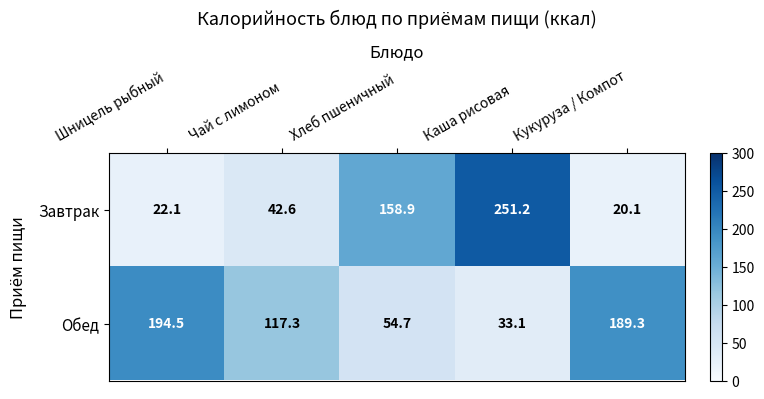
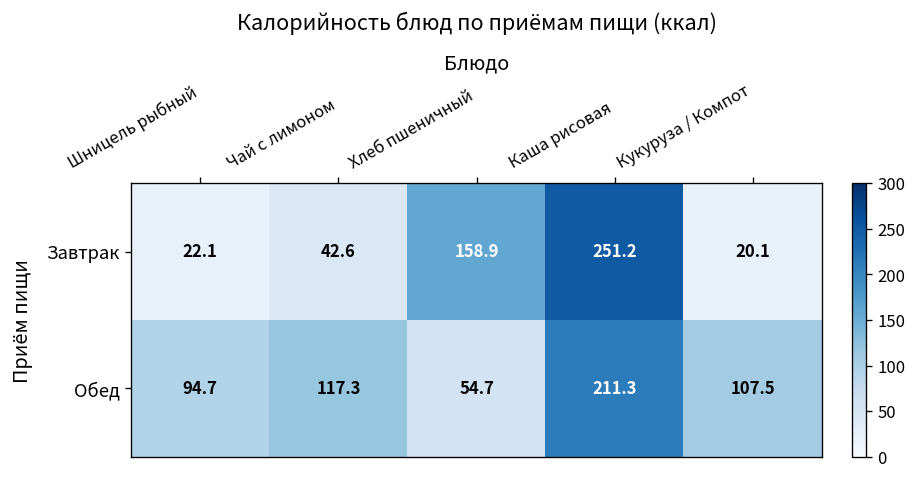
Обед, Шницель рыбный: 194.5 -> 94.7
Обед, Каша рисовая: 33.1 -> 211.3
Обед, Кукуруза / Компот: 189.3 -> 107.5
